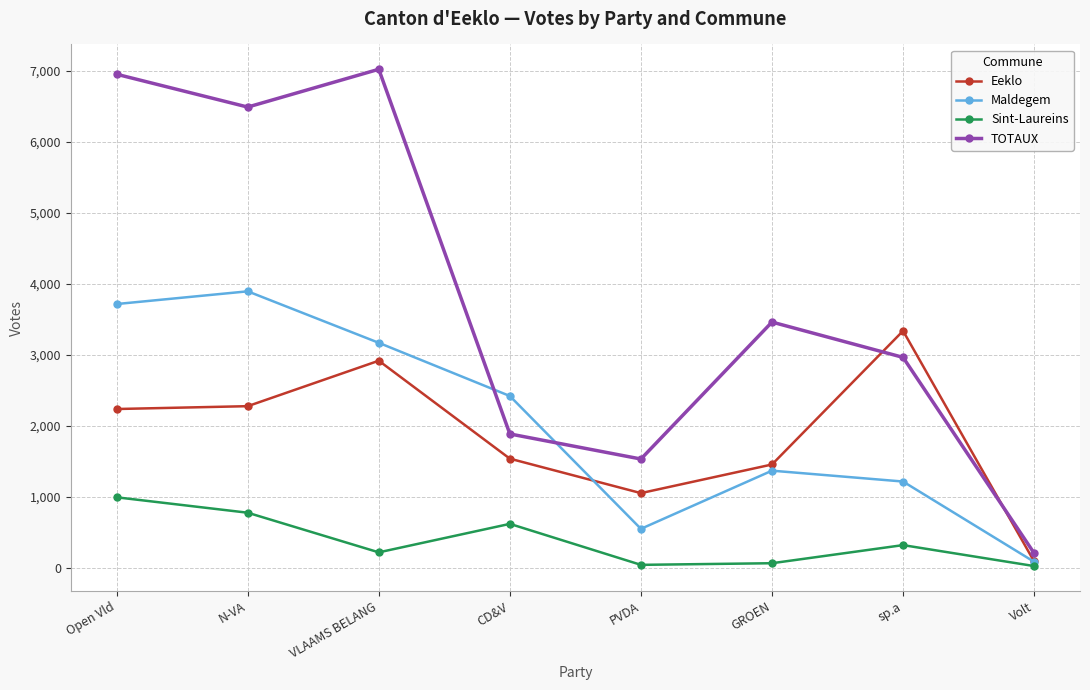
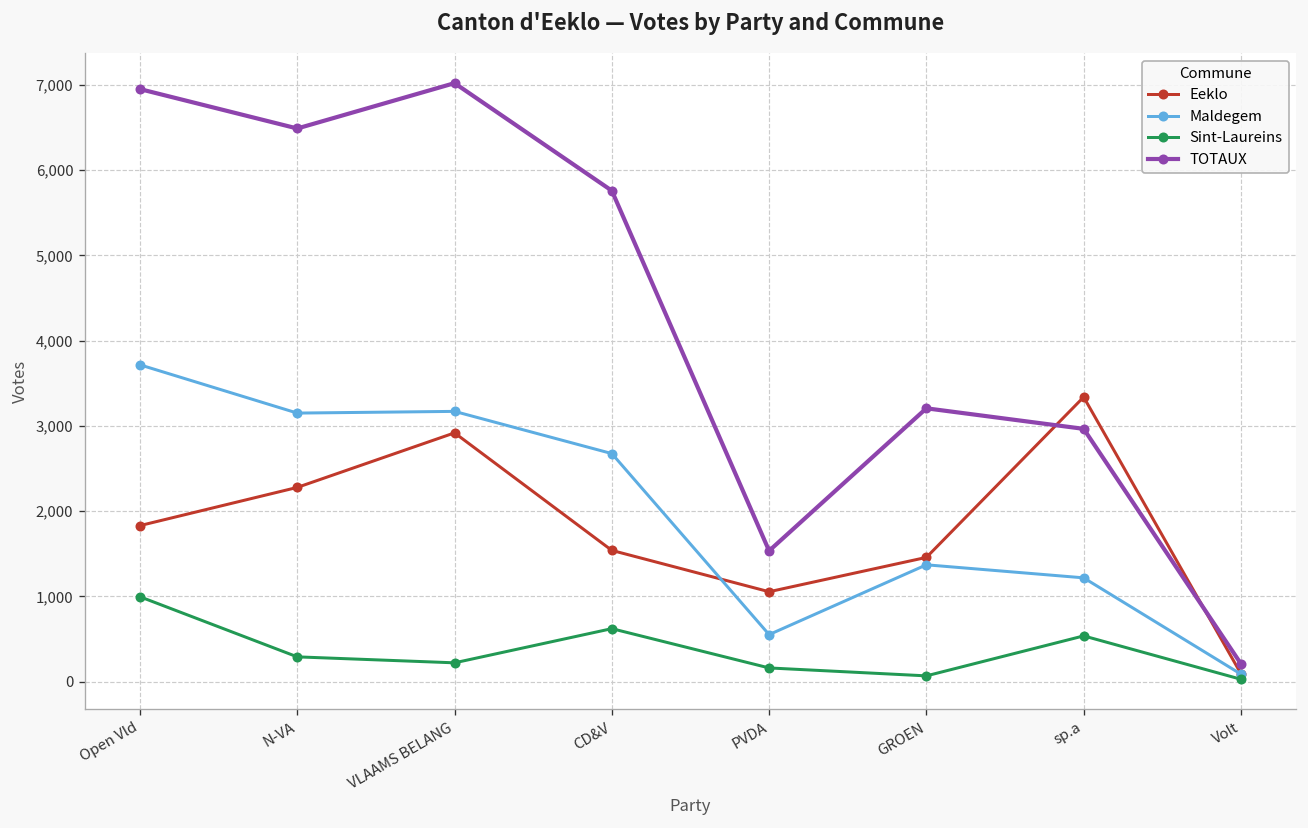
Eeklo, Open Vld: 2,200 -> 1,800
Maldegem, N-VA: 3,900 -> 3,200
Sint-Laureins, N-VA: 800 -> 300
Maldegem, CD&V: 2,400 -> 2,700
TOTAUX, CD&V: 1,900 -> 5,800
Sint-Laureins, PVDA: 0 -> 200
TOTAUX, GROEN: 3,500 -> 3,200
Sint-Laureins, sp.a: 300 -> 500
